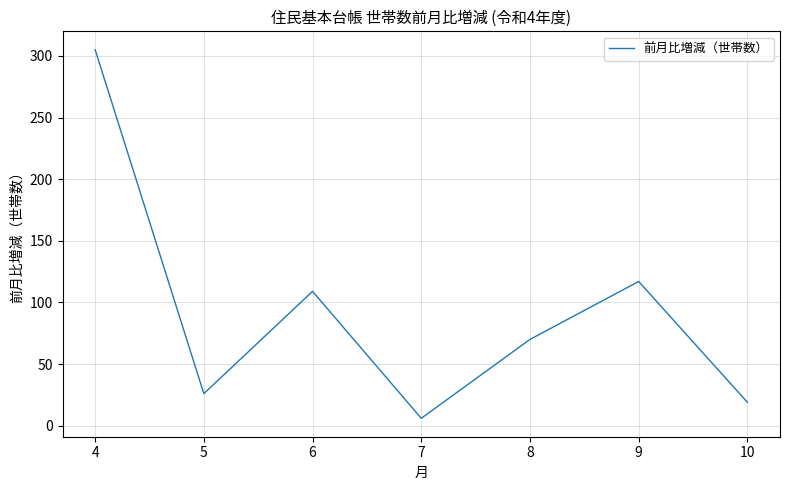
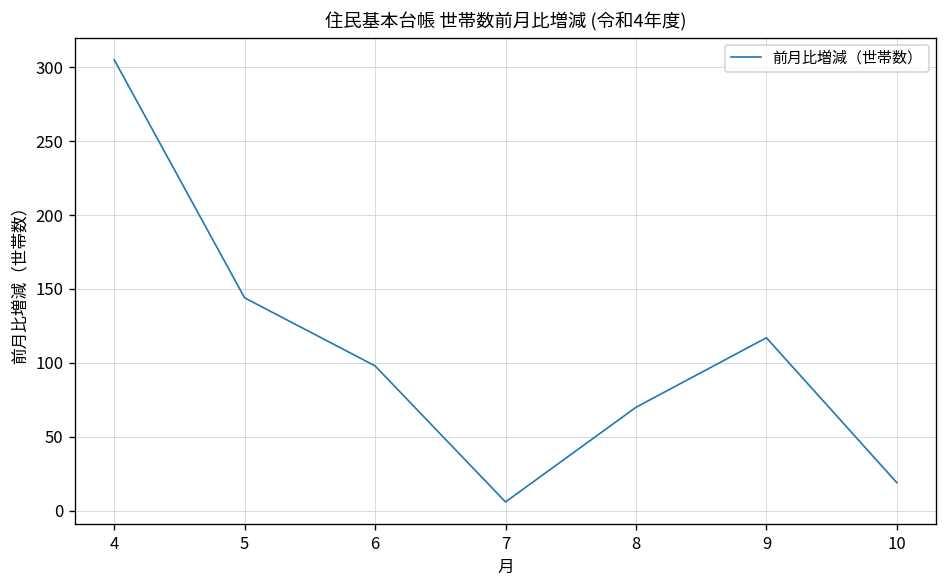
5: 26 -> 144
6: 109 -> 98
